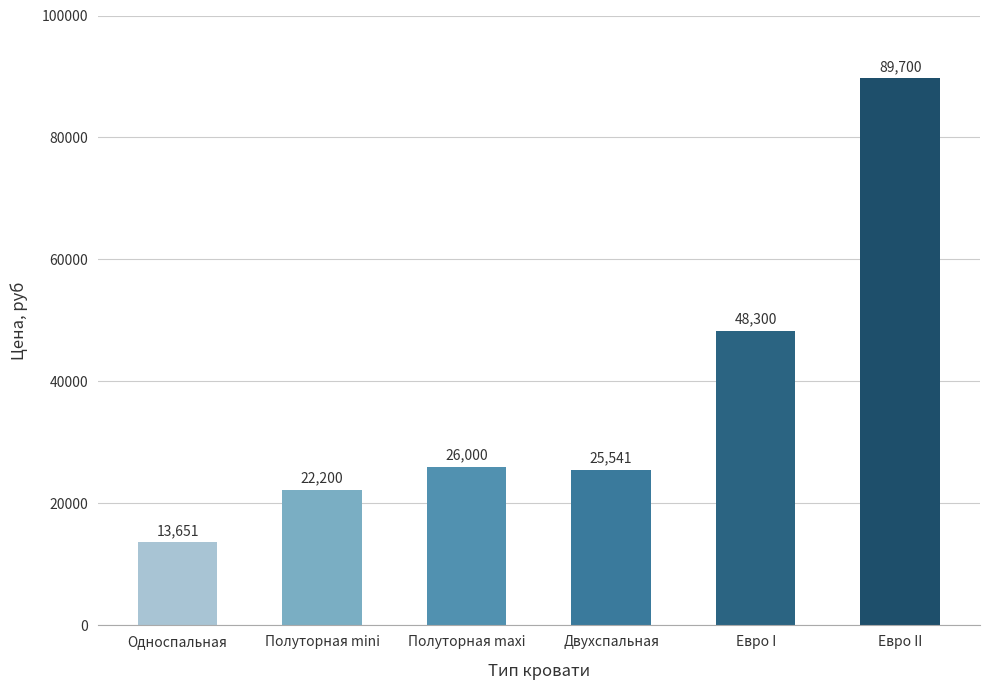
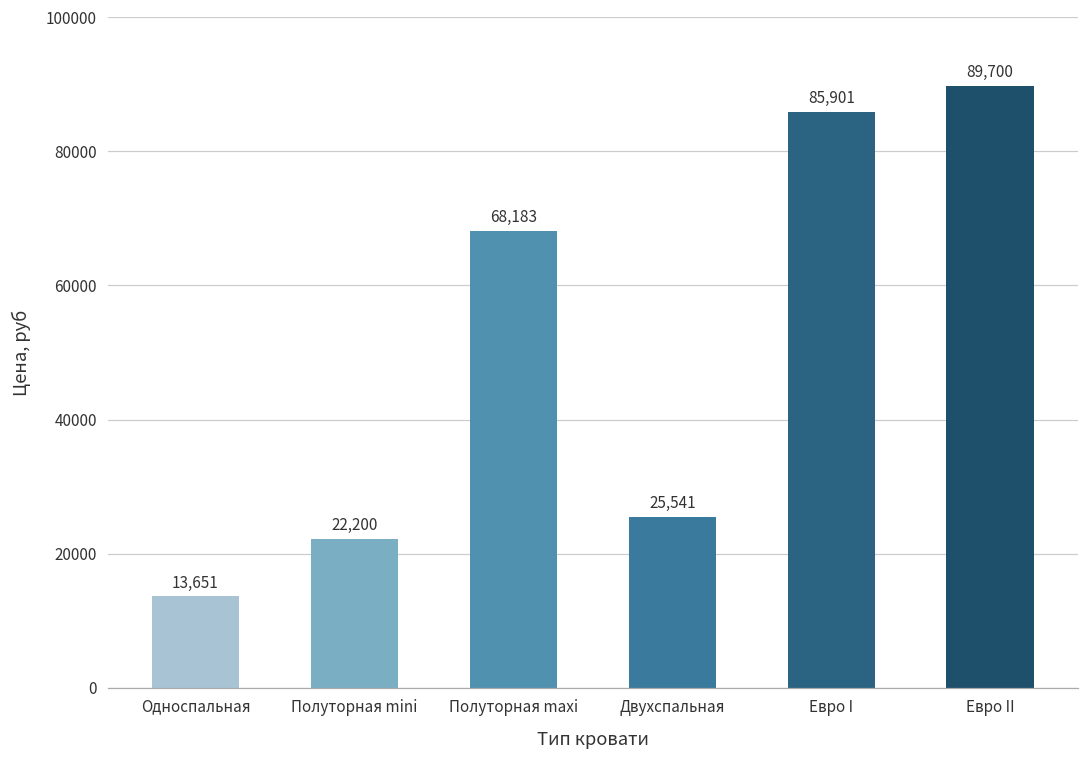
Полуторная maxi: 26,000 -> 68,183
Евро I: 48,300 -> 85,901
